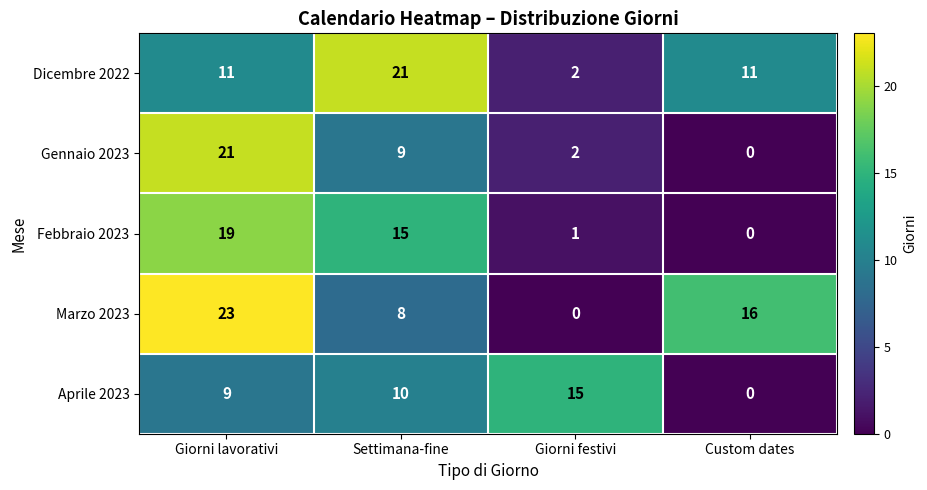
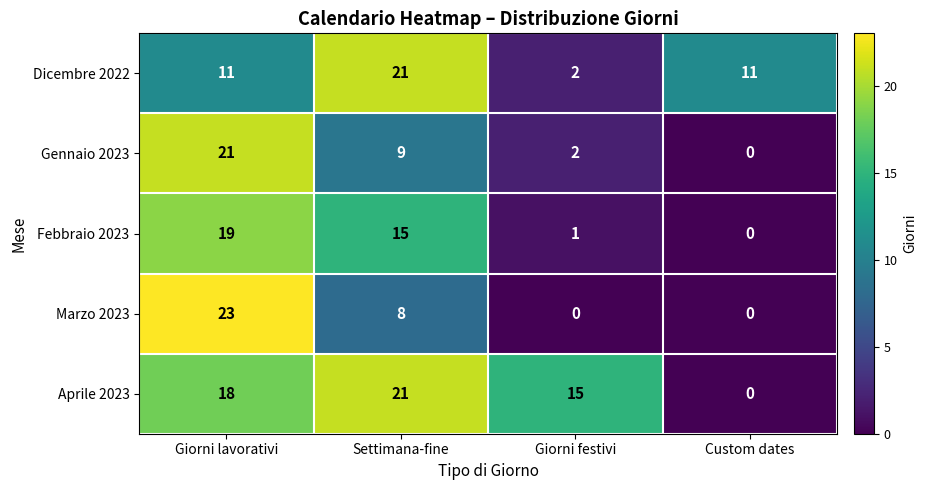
Marzo 2023, Custom dates: 16 -> 0
Aprile 2023, Giorni lavorativi: 9 -> 18
Aprile 2023, Settimana-fine: 10 -> 21
